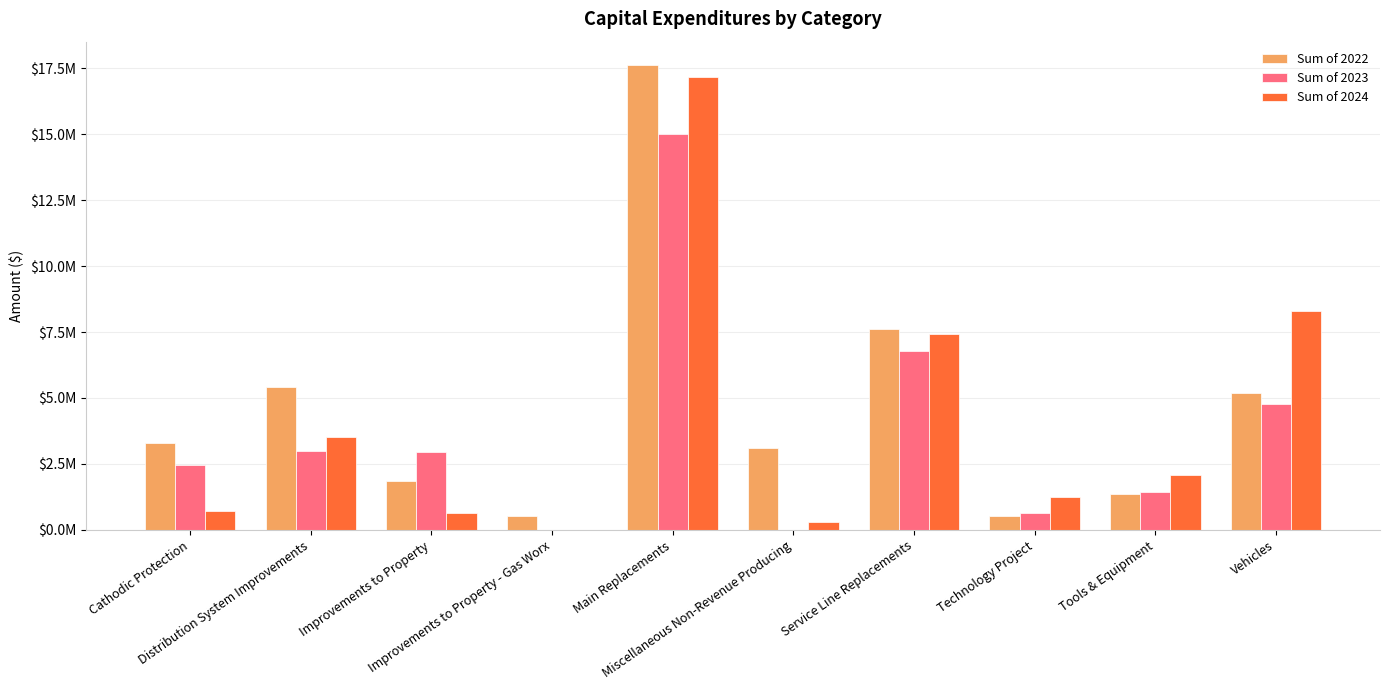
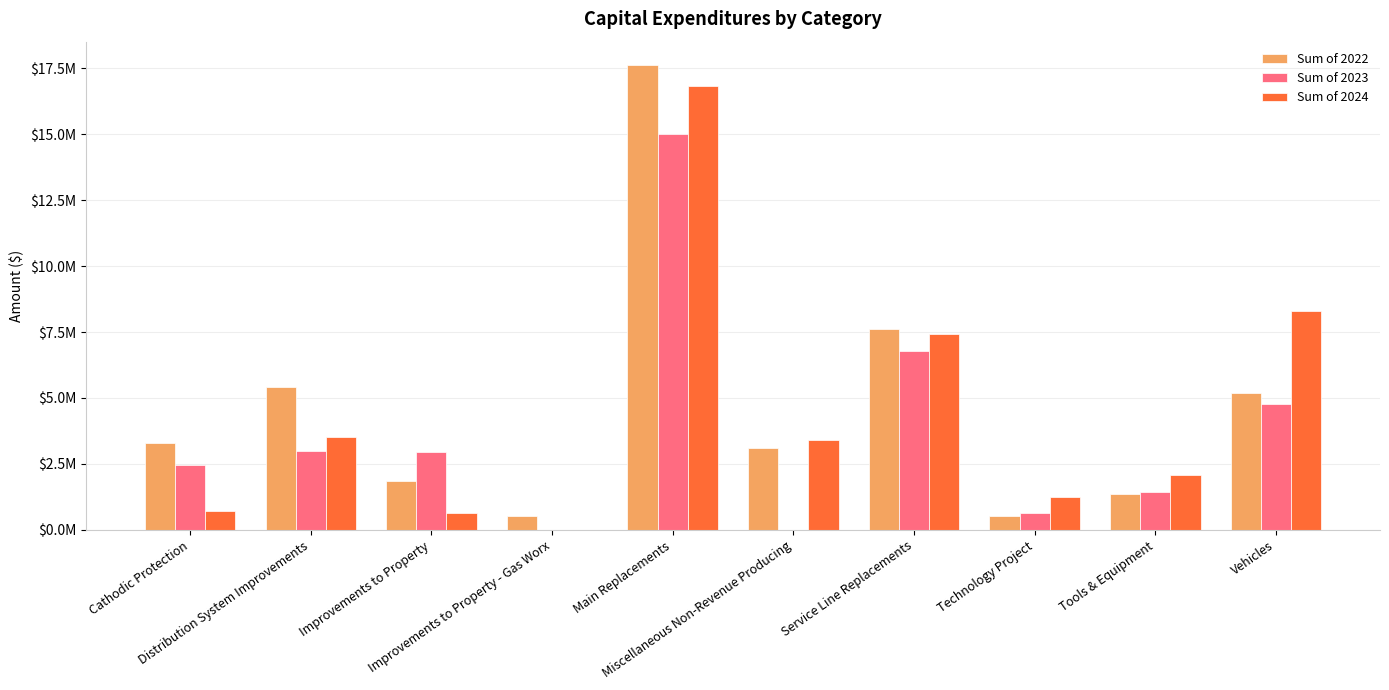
Sum of 2024, Main Replacements: $17200000 -> $16800000
Sum of 2024, Miscellaneous Non-Revenue Producing: $300000 -> $3400000
